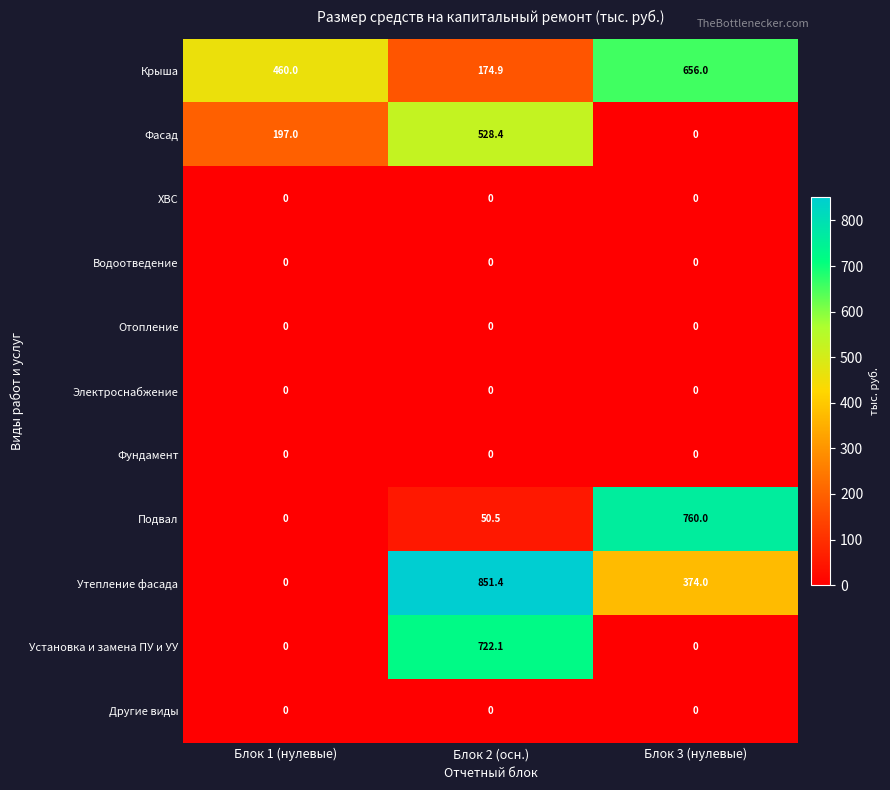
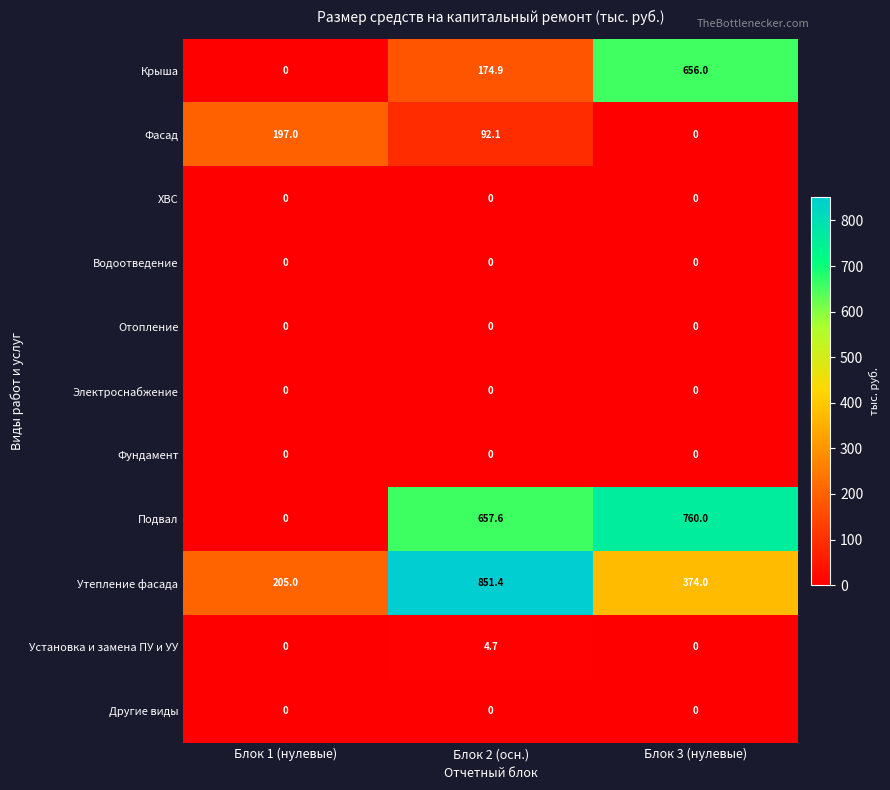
Крыша, Блок 1 (нулевые): 460.0 -> 0
Фасад, Блок 2 (осн.): 528.4 -> 92.1
Подвал, Блок 2 (осн.): 50.5 -> 657.6
Утепление фасада, Блок 1 (нулевые): 0 -> 205.0
Установка и замена ПУ и УУ, Блок 2 (осн.): 722.1 -> 4.7
